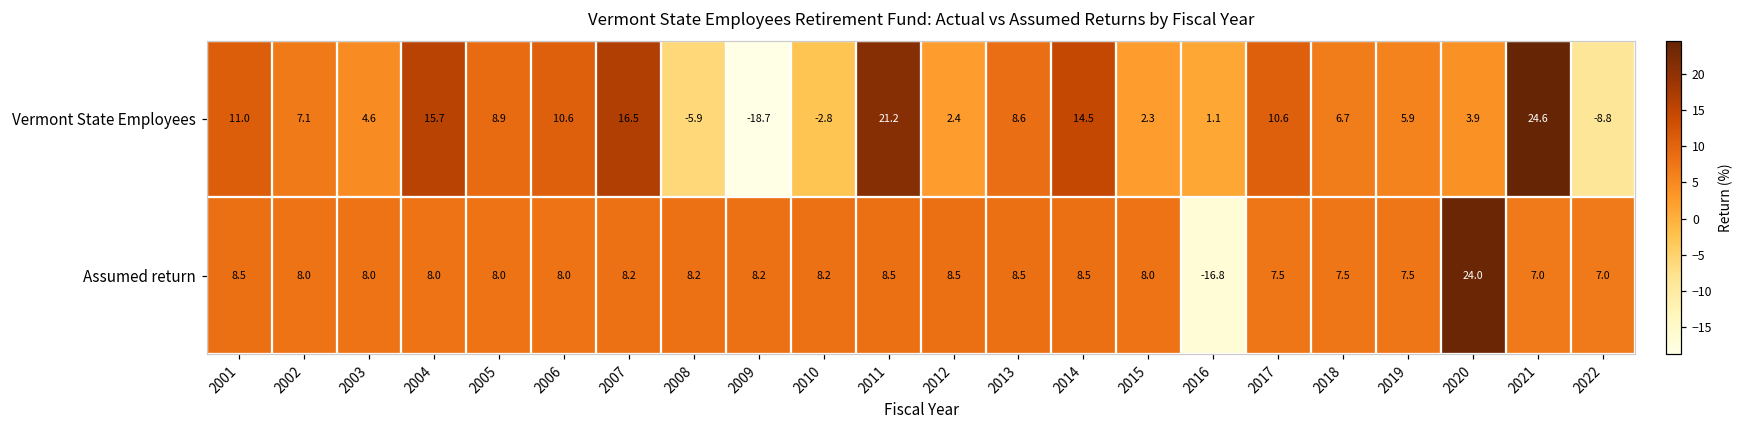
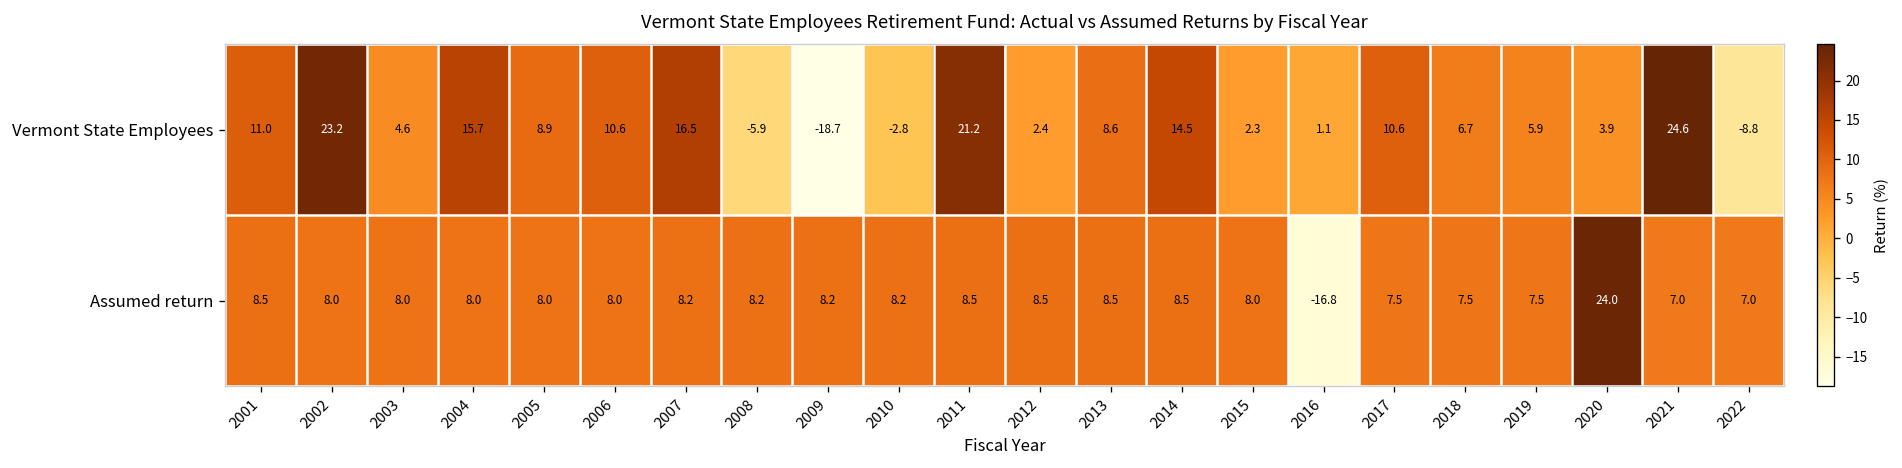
Vermont State Employees, 2002: 7.1 -> 23.2
